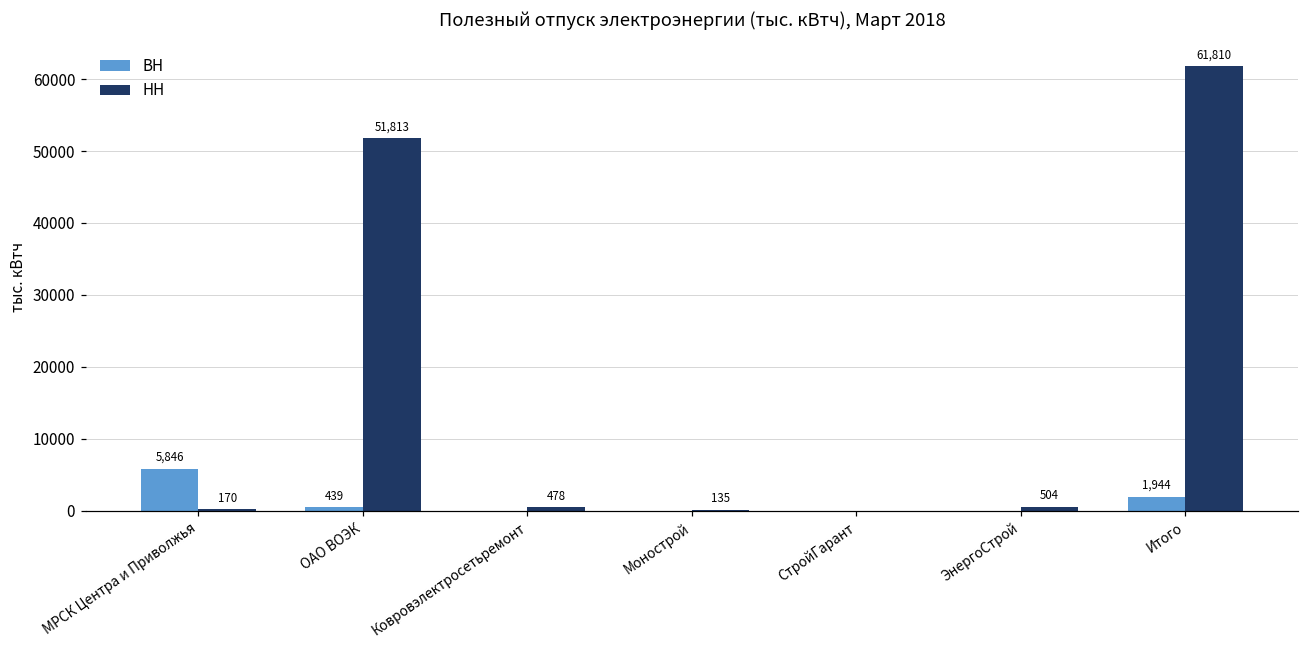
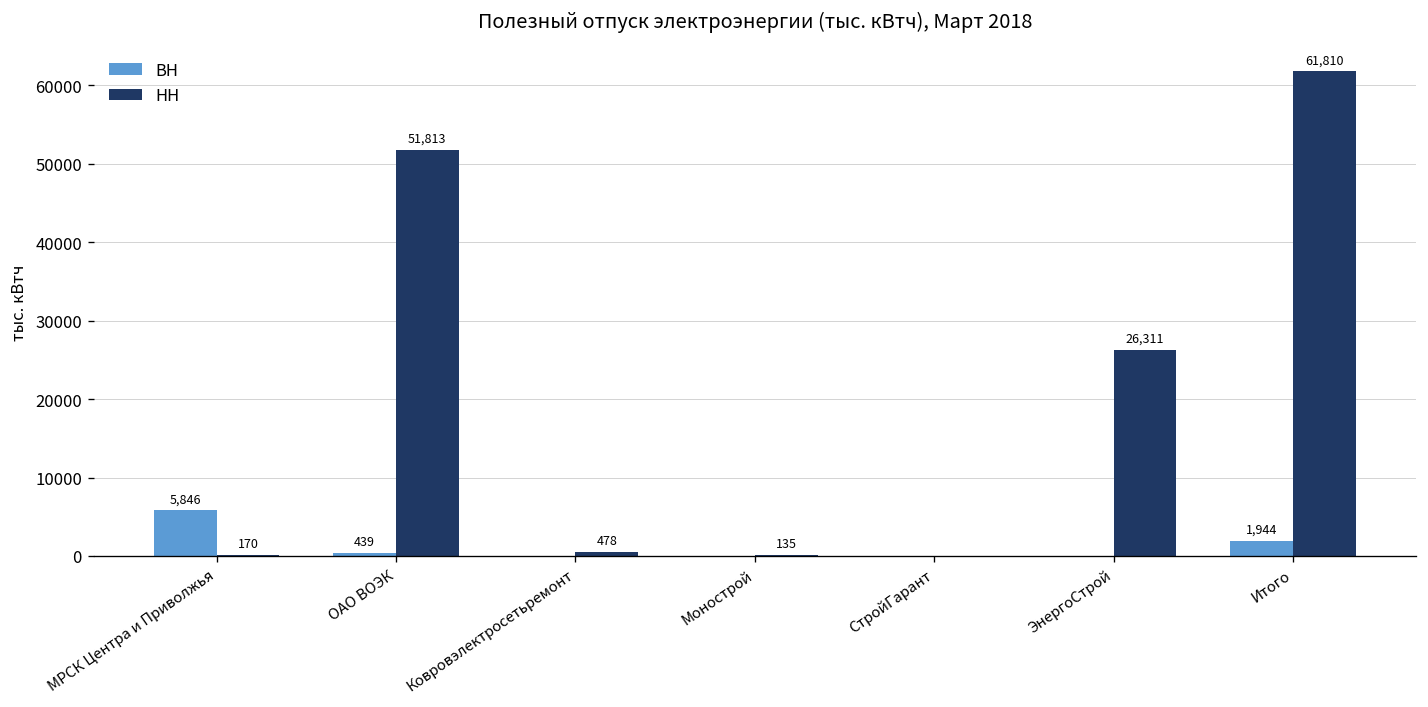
НН, ЭнергоСтрой: 504 -> 26,311
